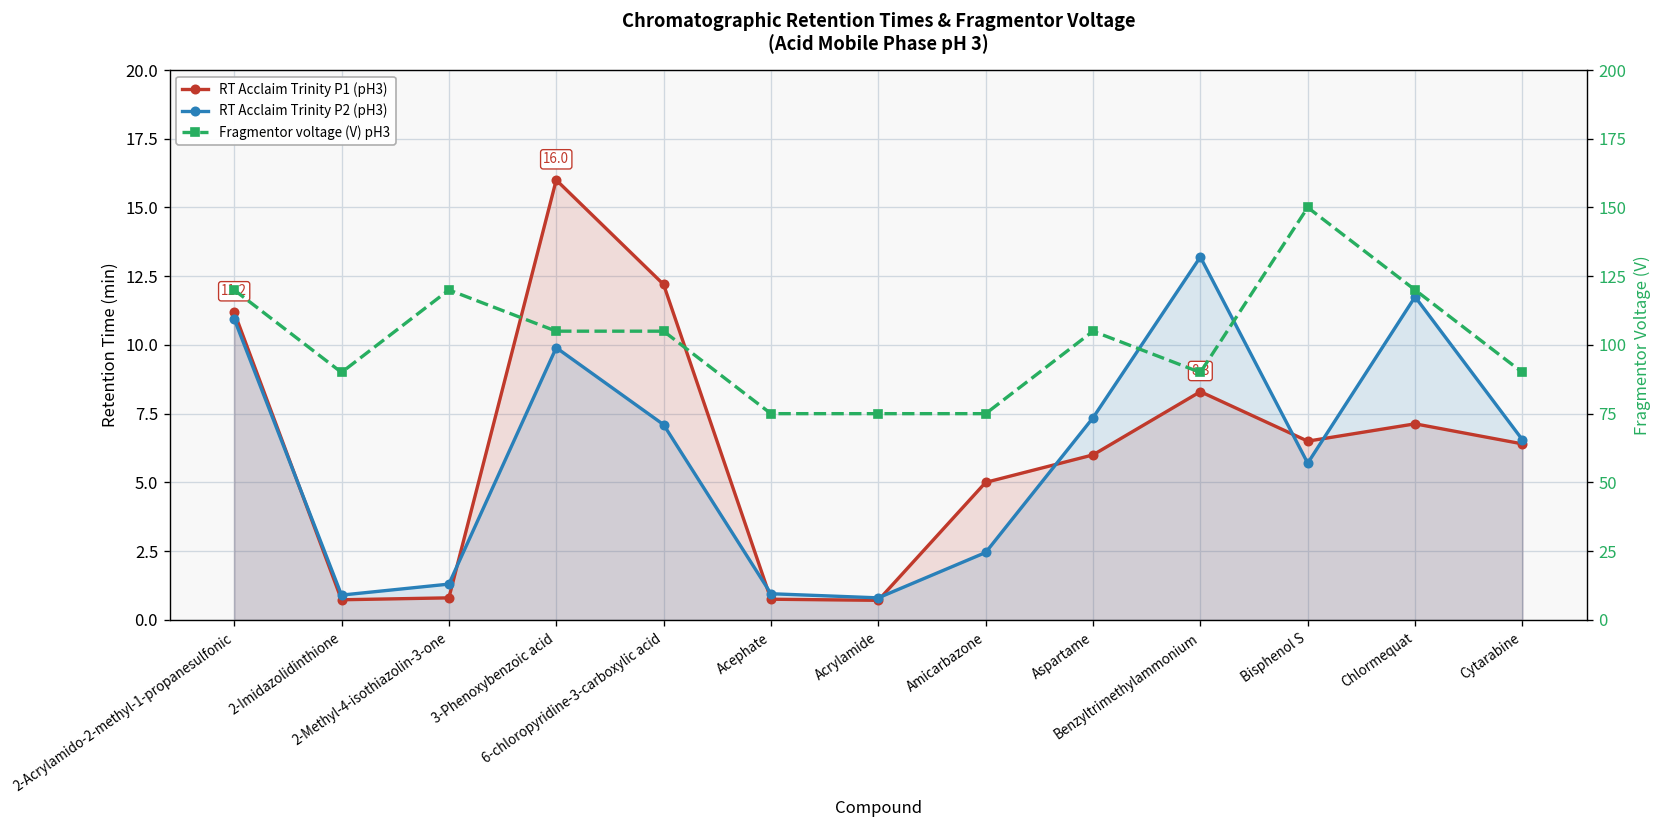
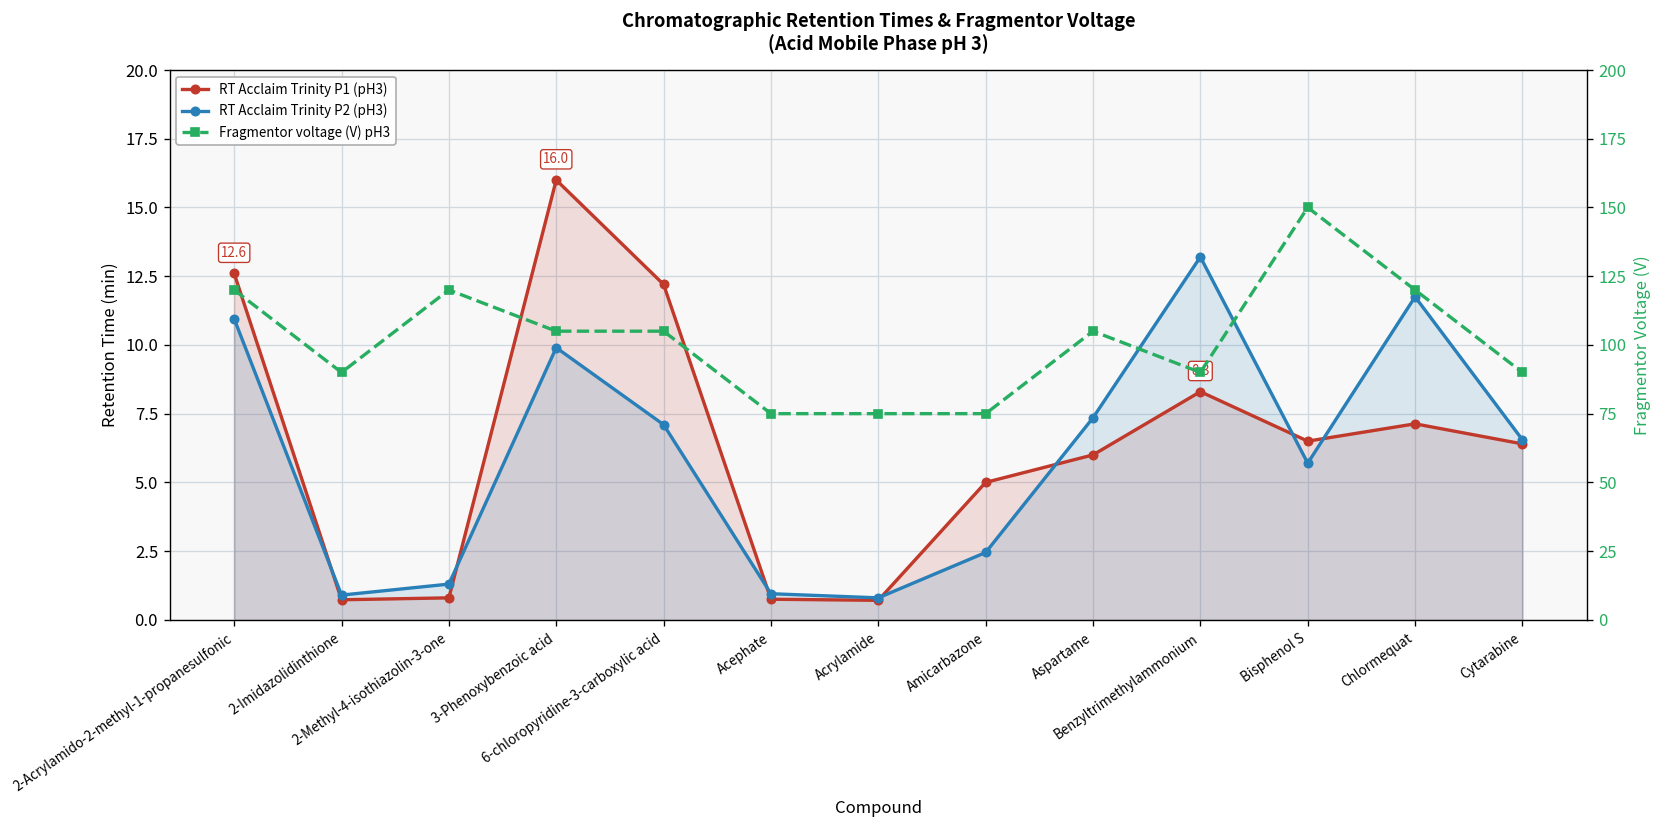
RT Acclaim Trinity P1 (pH3), 2-Acrylamido-2-methyl-1-propanesulfonic: 11.2 -> 12.6
